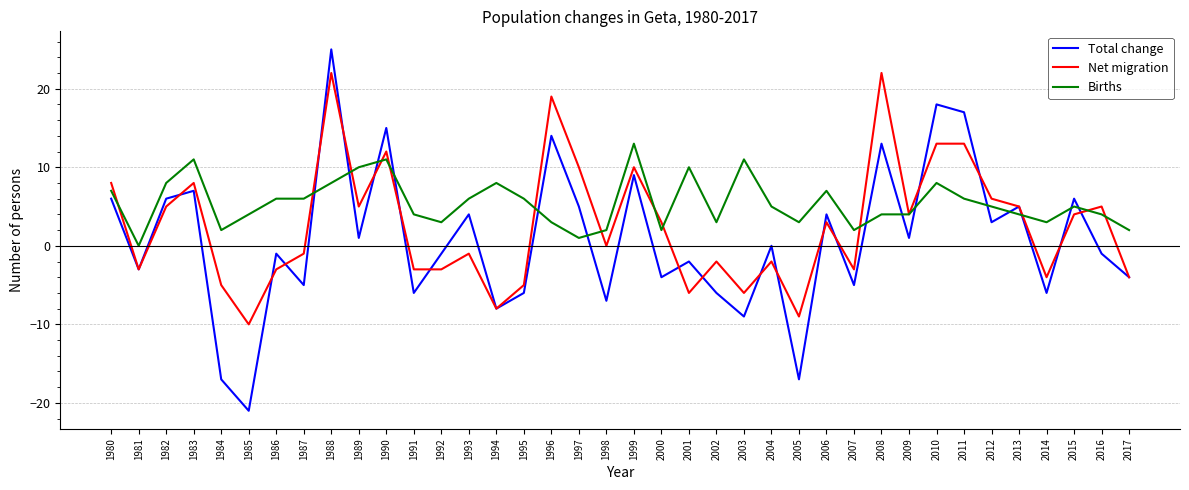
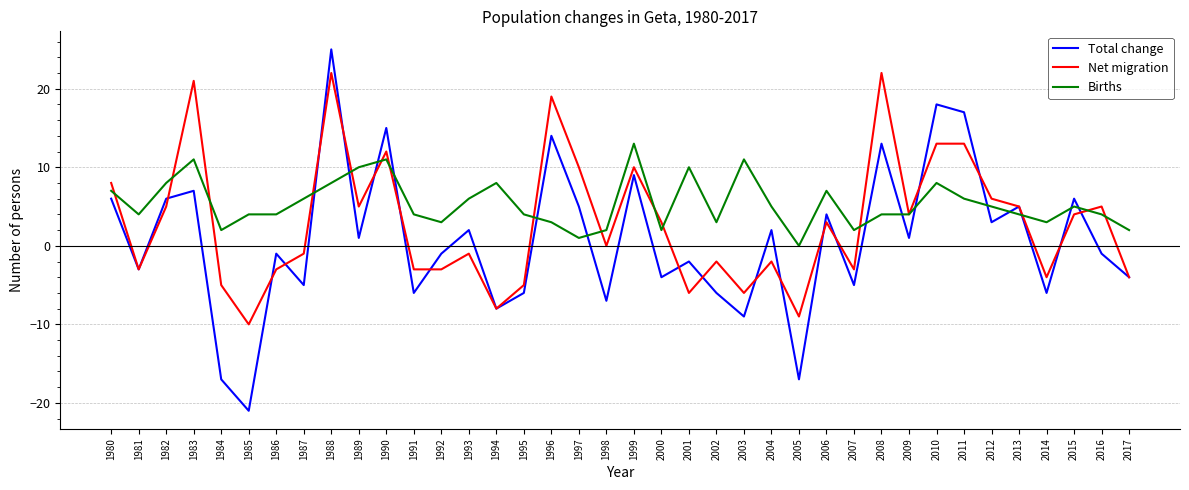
Births, 1981: 0 -> 4
Net migration, 1983: 8 -> 21
Births, 1986: 6 -> 4
Total change, 1993: 4 -> 2
Births, 1995: 6 -> 4
Total change, 2004: 0 -> 2
Births, 2005: 3 -> 0
